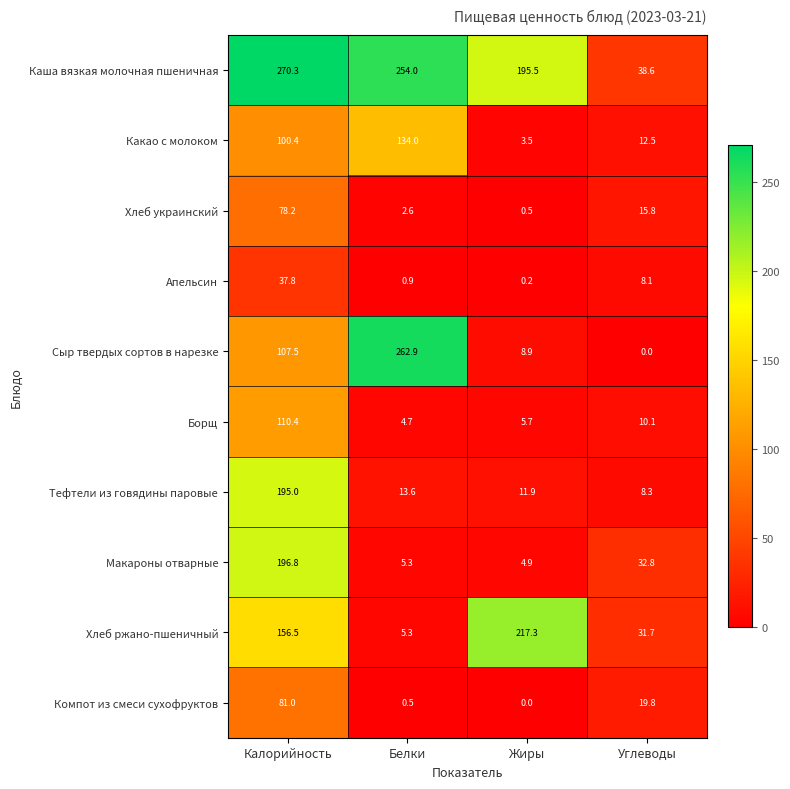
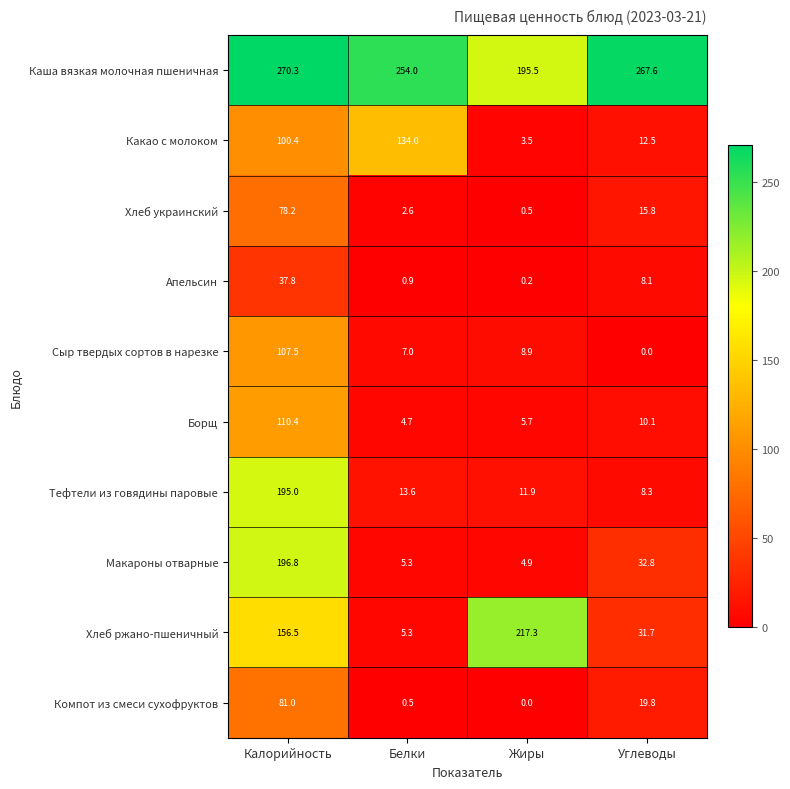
Каша вязкая молочная пшеничная, Углеводы: 38.6 -> 267.6
Сыр твердых сортов в нарезке, Белки: 262.9 -> 7.0
